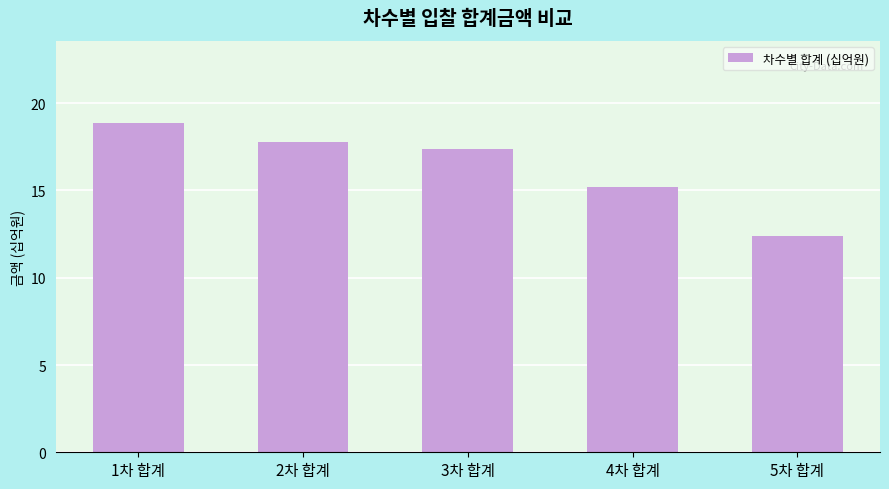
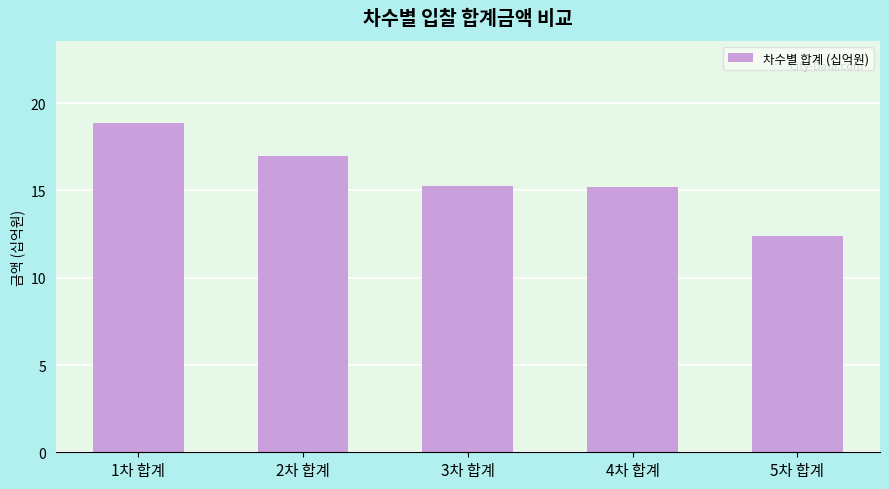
2차 합계: 17.8 -> 17.0
3차 합계: 17.4 -> 15.3
